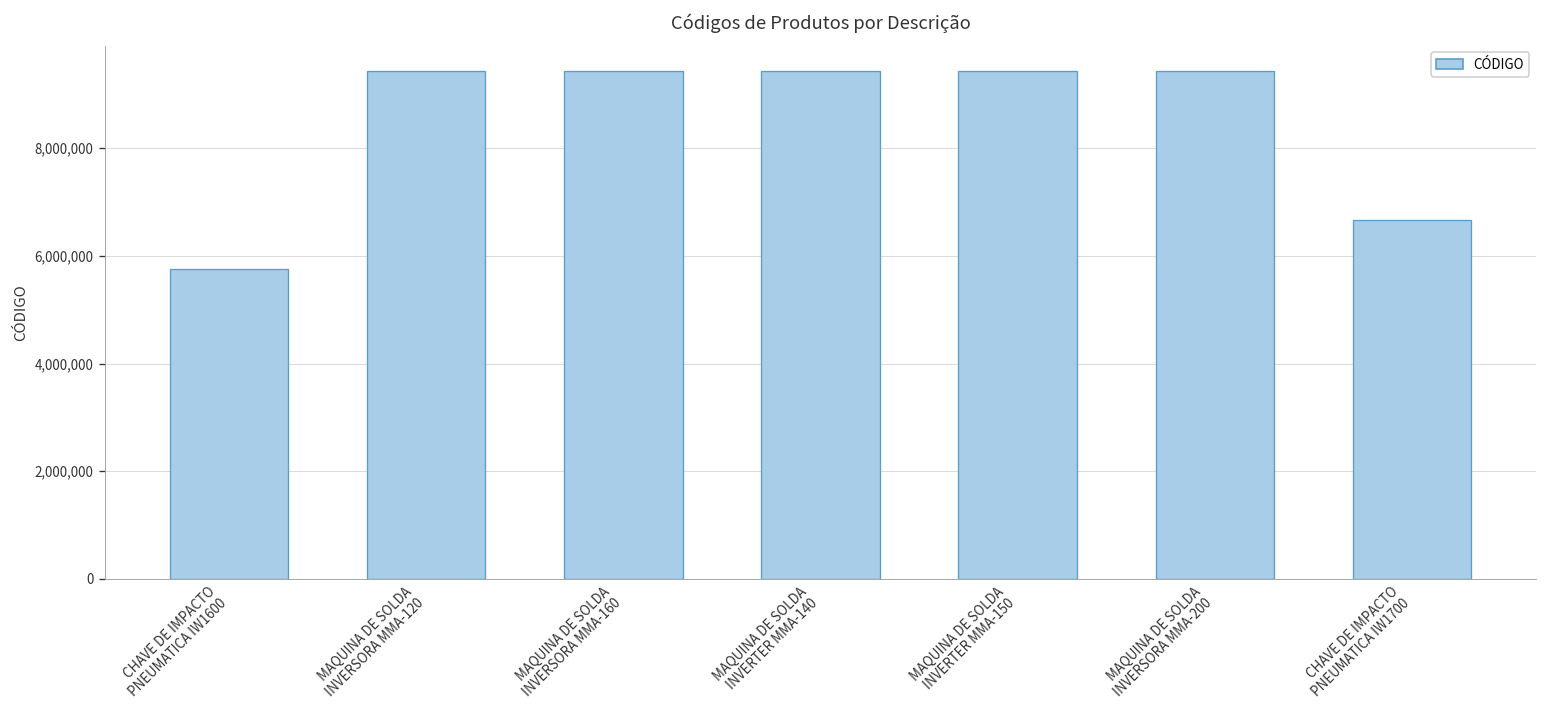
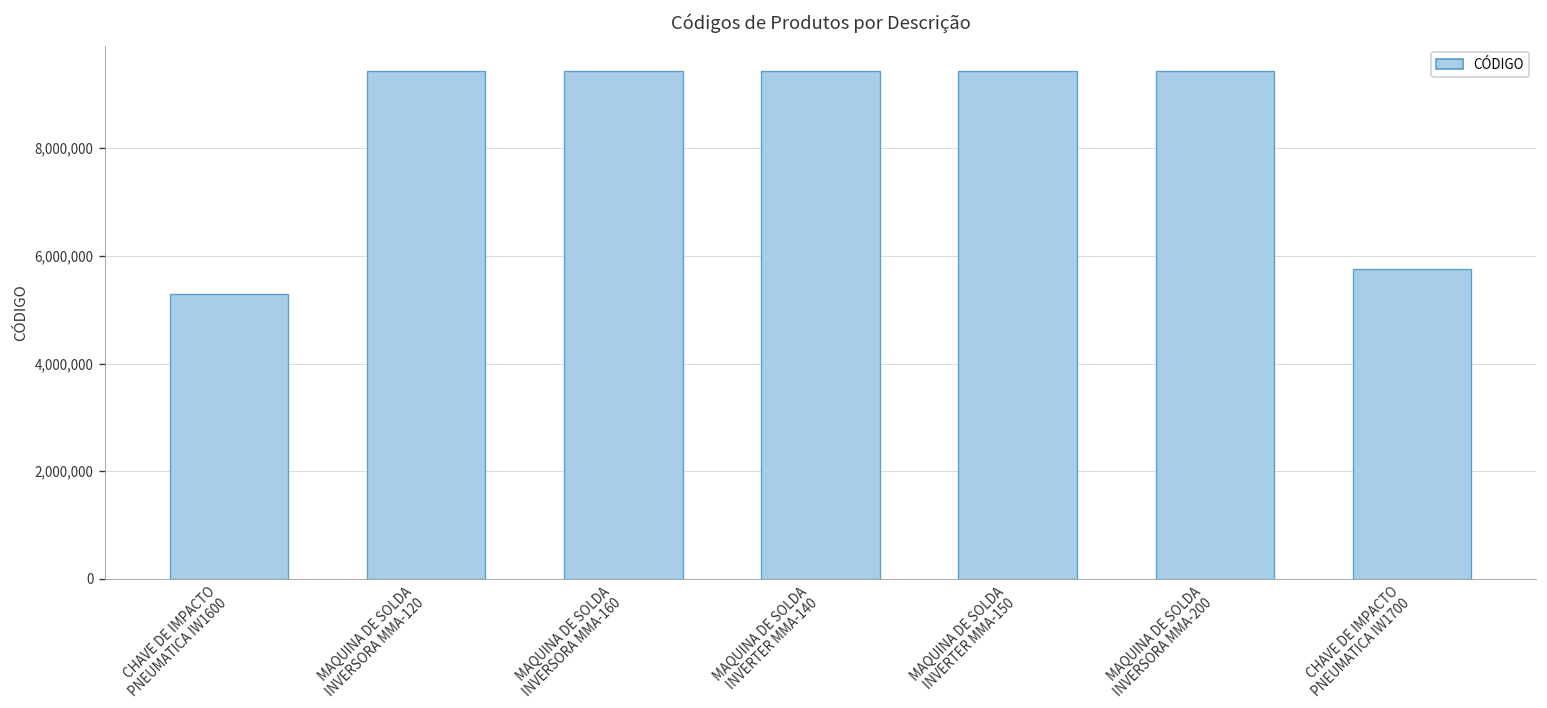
CHAVE DE IMPACTO PNEUMATICA IW1600: 5,700,000 -> 5,300,000
CHAVE DE IMPACTO PNEUMATICA IW1700: 6,700,000 -> 5,700,000
